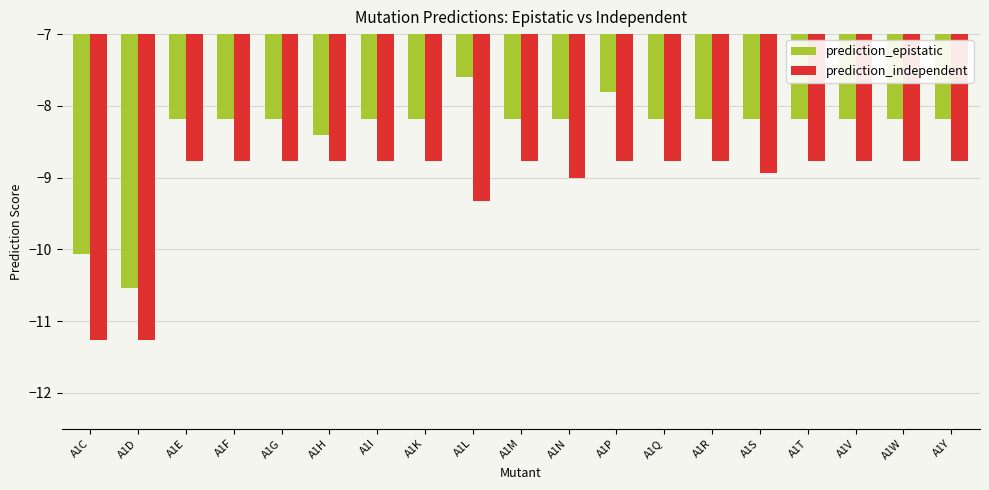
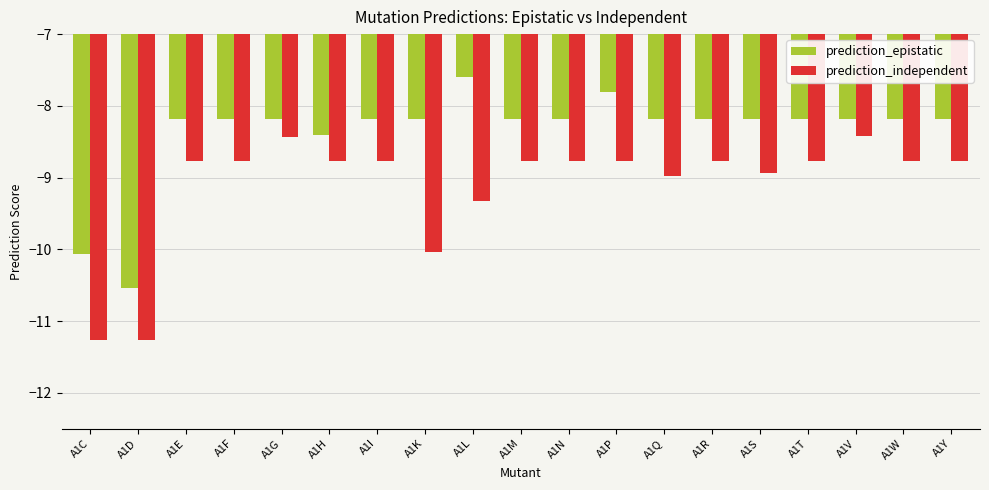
prediction_independent, A1G: -8.8 -> -8.4
prediction_independent, A1K: -8.8 -> -10.0
prediction_independent, A1N: -9.0 -> -8.8
prediction_independent, A1Q: -8.8 -> -9.0
prediction_independent, A1V: -8.8 -> -8.4
